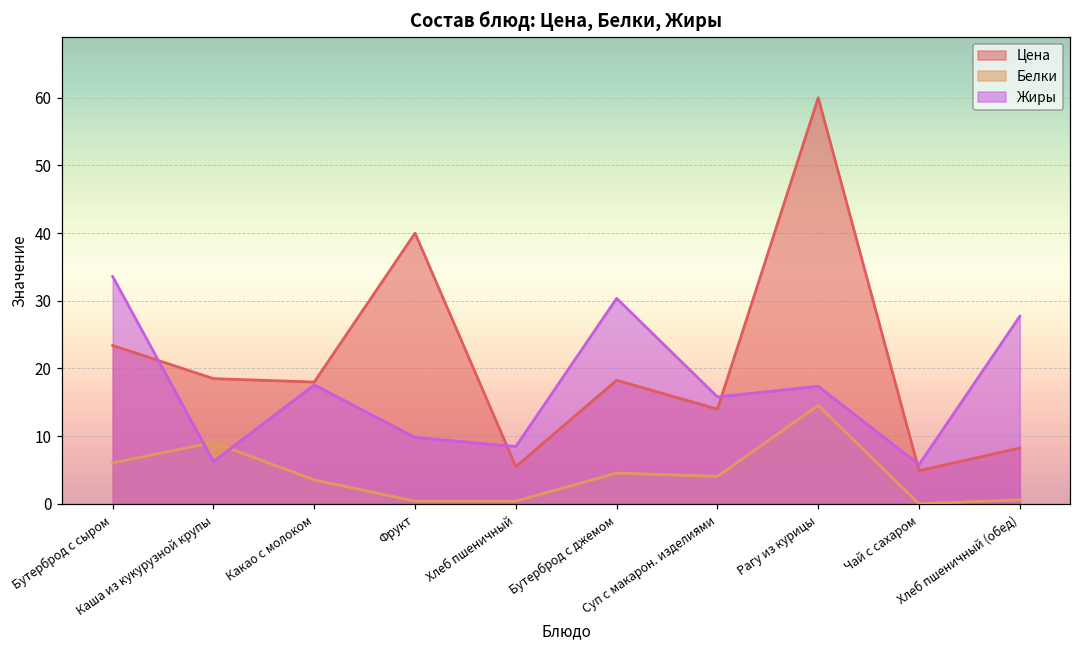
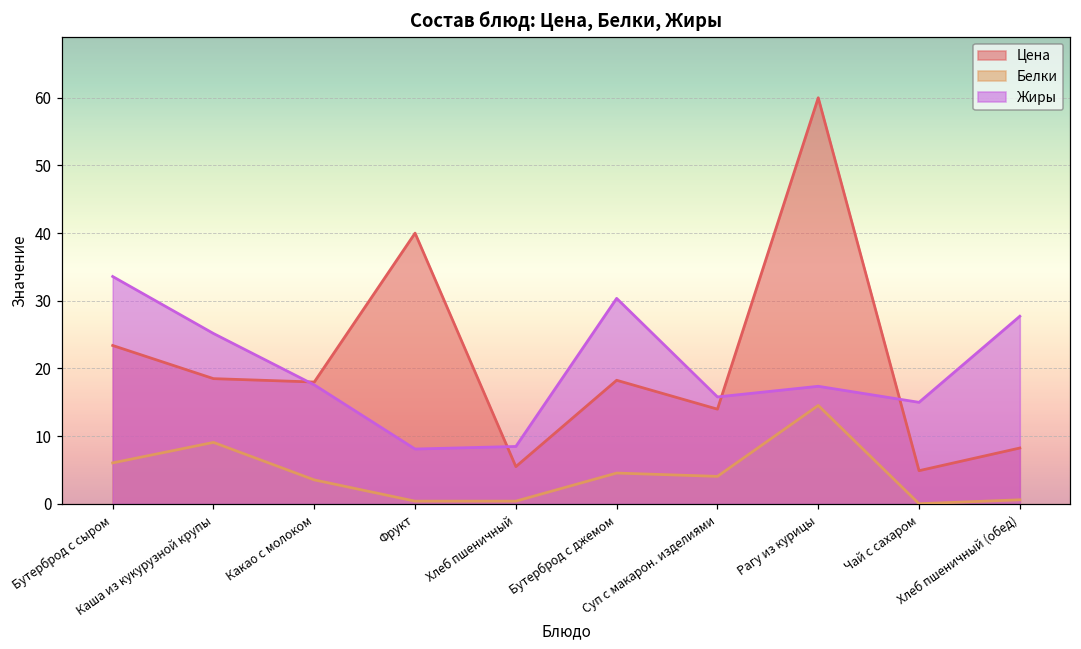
Жиры, Каша из кукурузной крупы: 6 -> 25
Жиры, Фрукт: 10 -> 8
Жиры, Чай с сахаром: 6 -> 15
